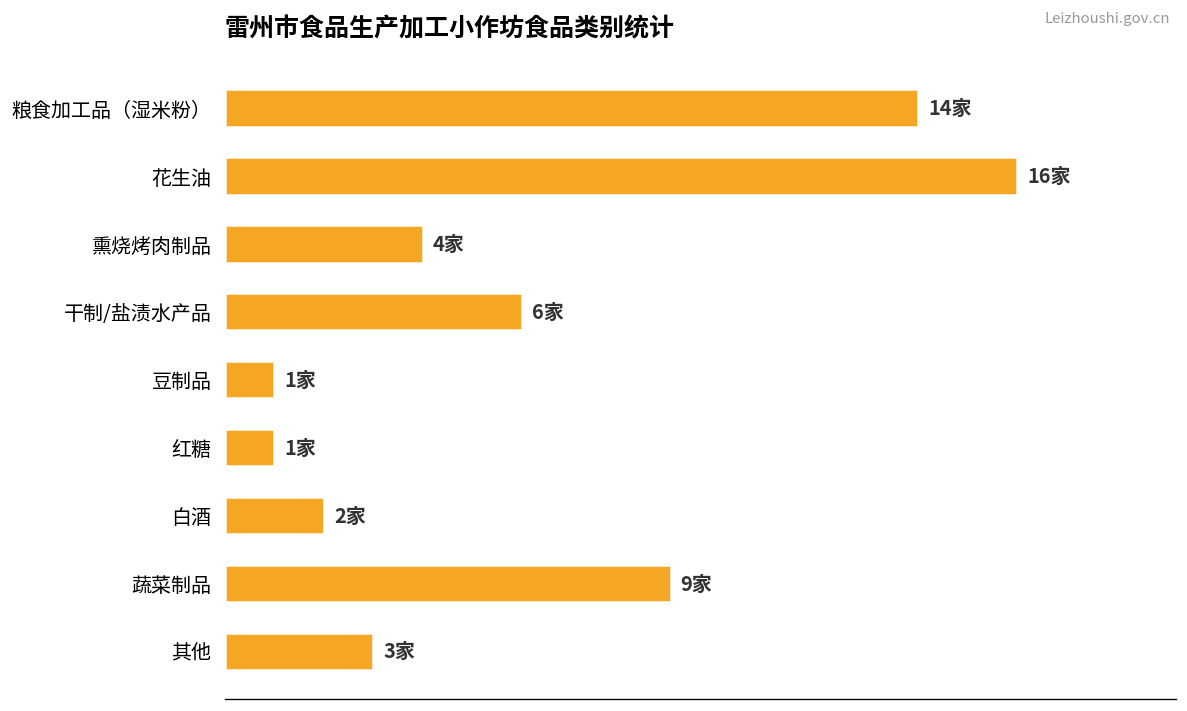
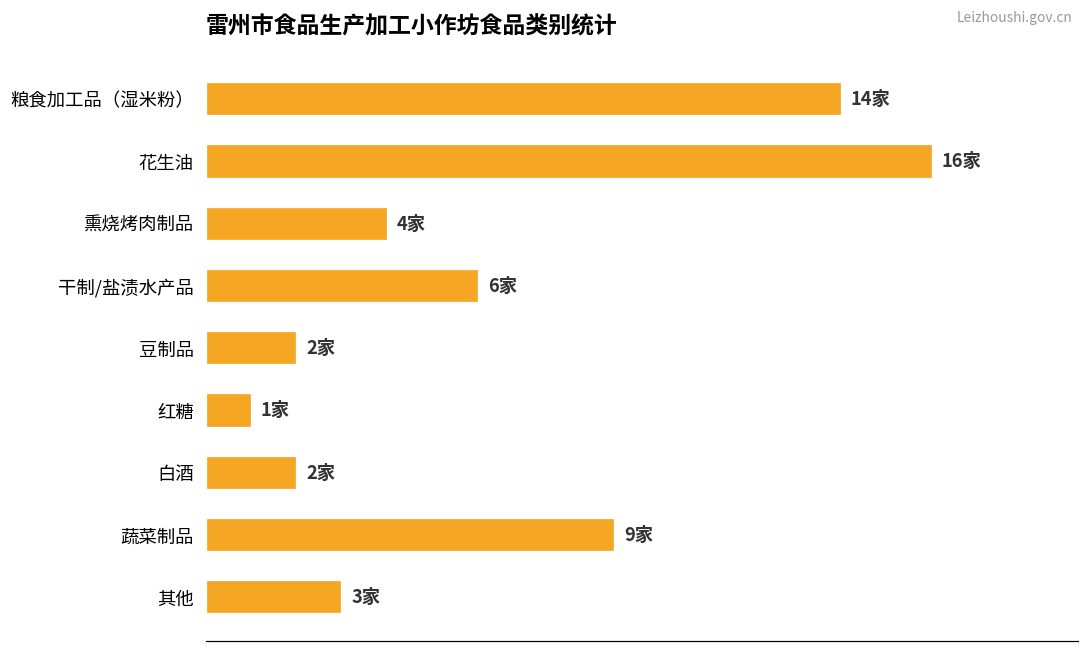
豆制品: 1家 -> 2家
